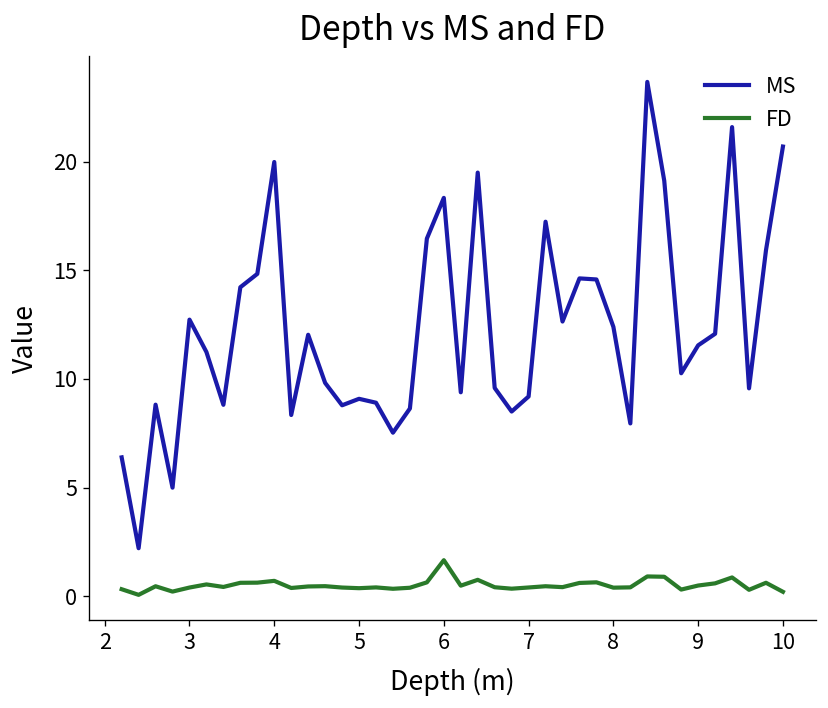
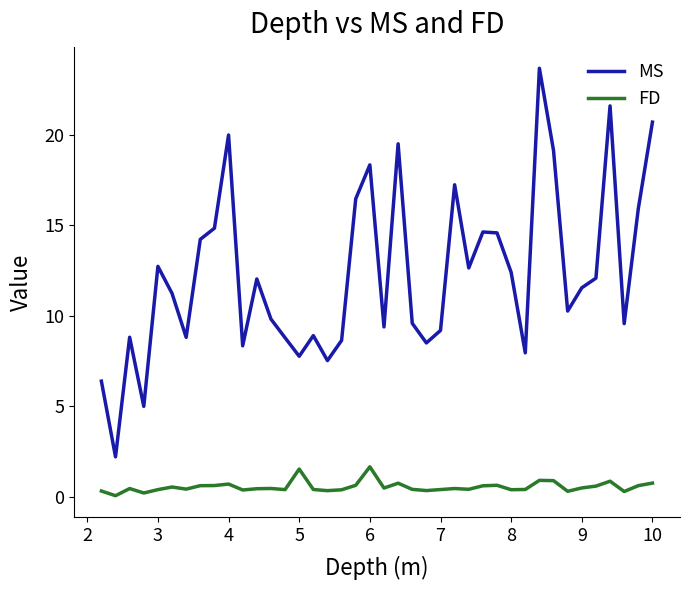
MS, 5: 9.1 -> 7.8
FD, 5: 0.4 -> 1.5
FD, 10: 0.2 -> 0.8
